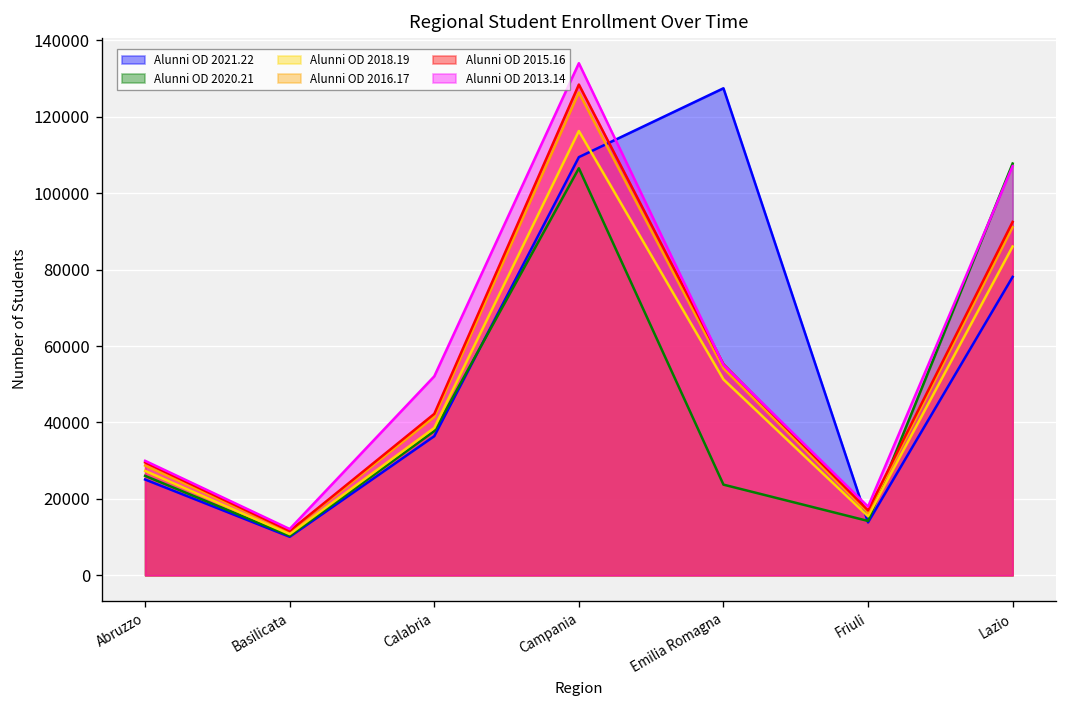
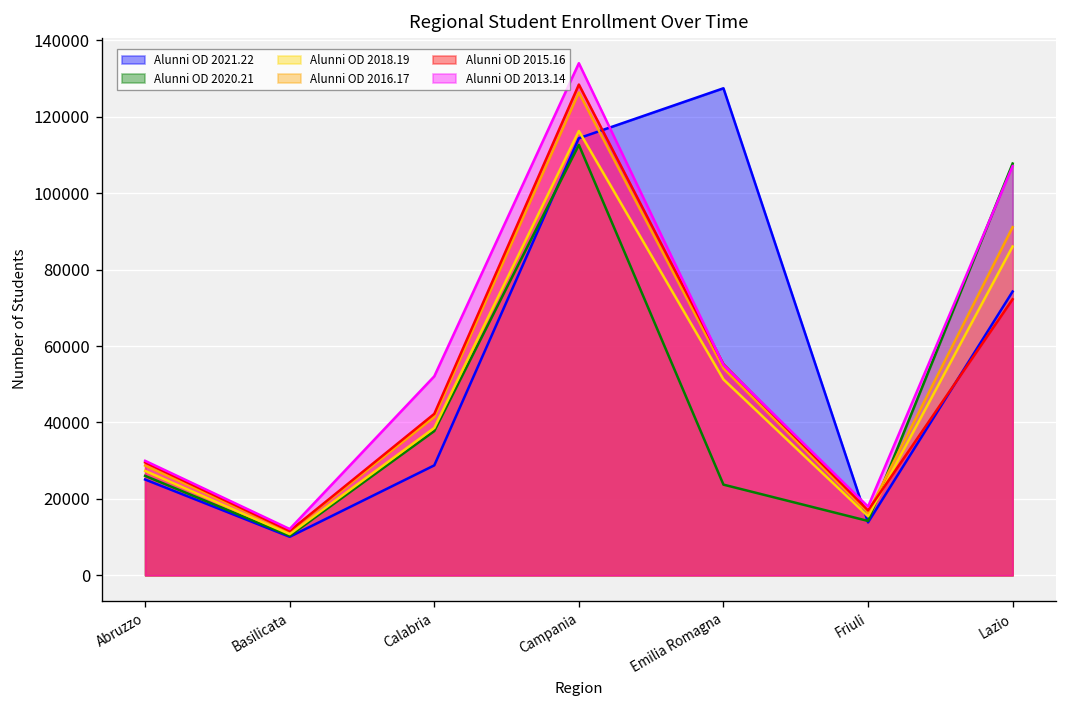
Alunni OD 2021.22, Calabria: 36000 -> 29000
Alunni OD 2021.22, Campania: 109000 -> 114000
Alunni OD 2020.21, Campania: 107000 -> 113000
Alunni OD 2021.22, Lazio: 78000 -> 74000
Alunni OD 2015.16, Lazio: 92000 -> 72000
